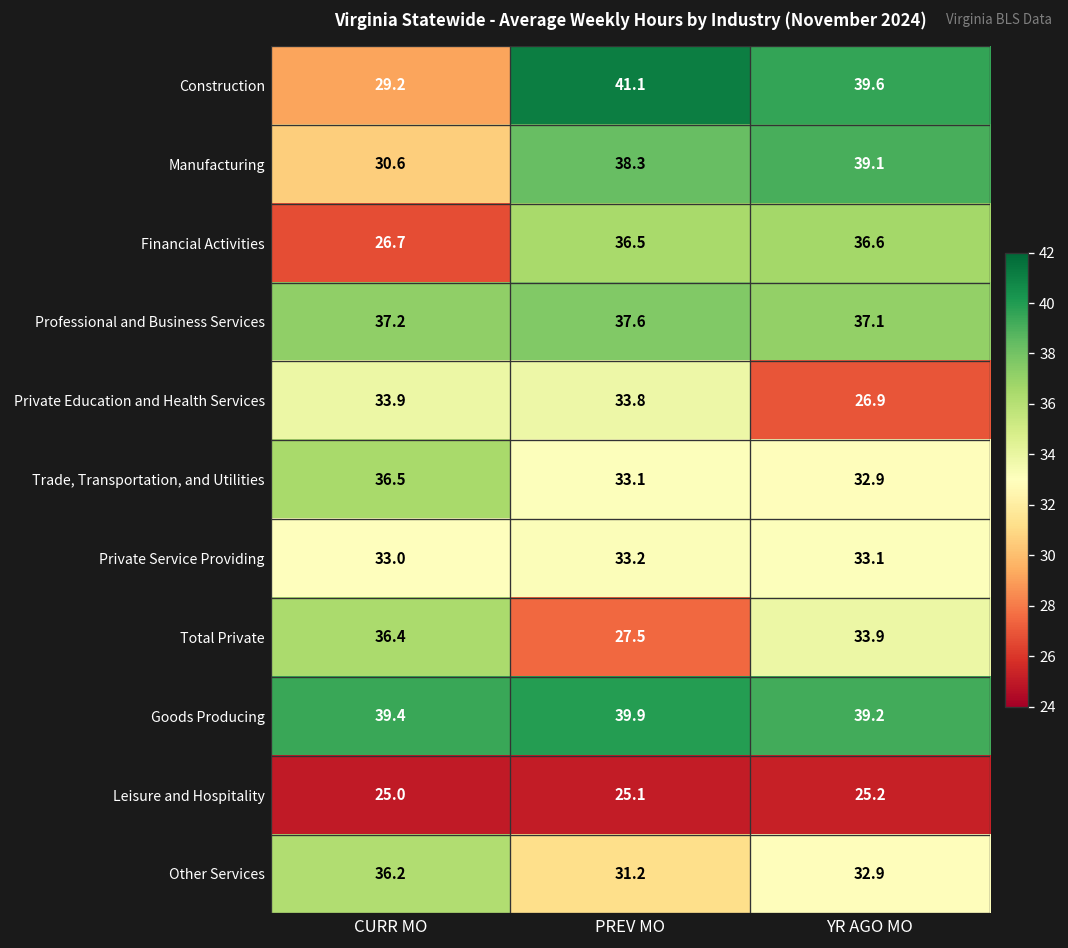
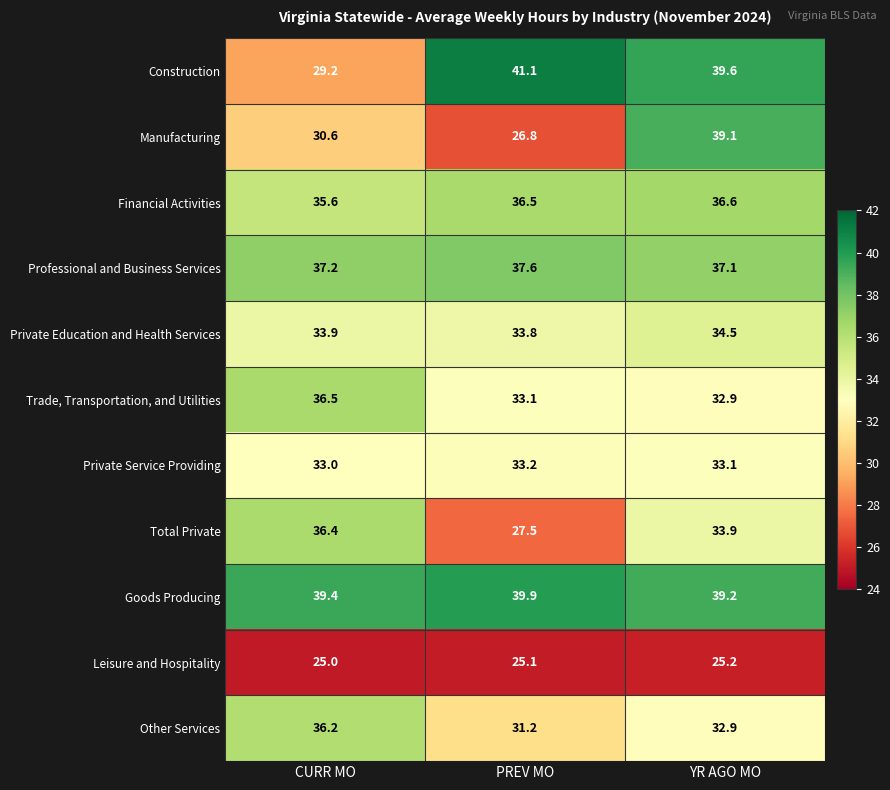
Manufacturing, PREV MO: 38.3 -> 26.8
Financial Activities, CURR MO: 26.7 -> 35.6
Private Education and Health Services, YR AGO MO: 26.9 -> 34.5
